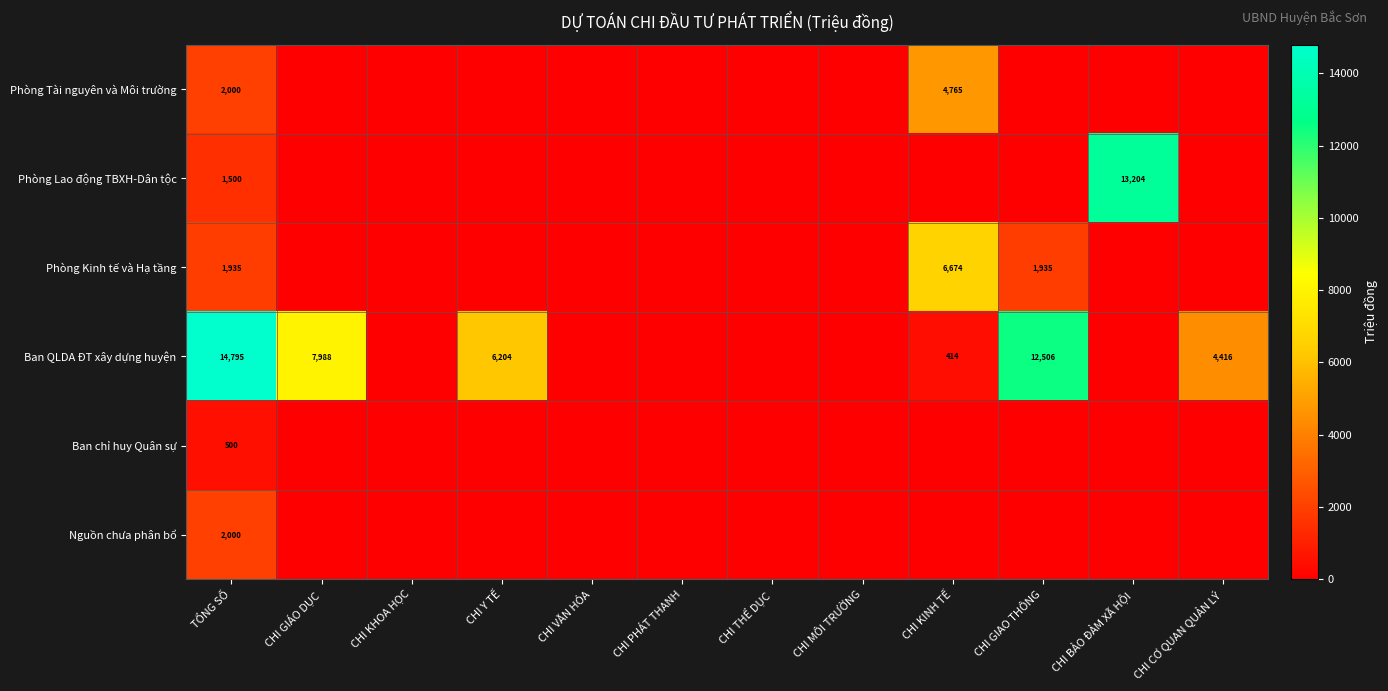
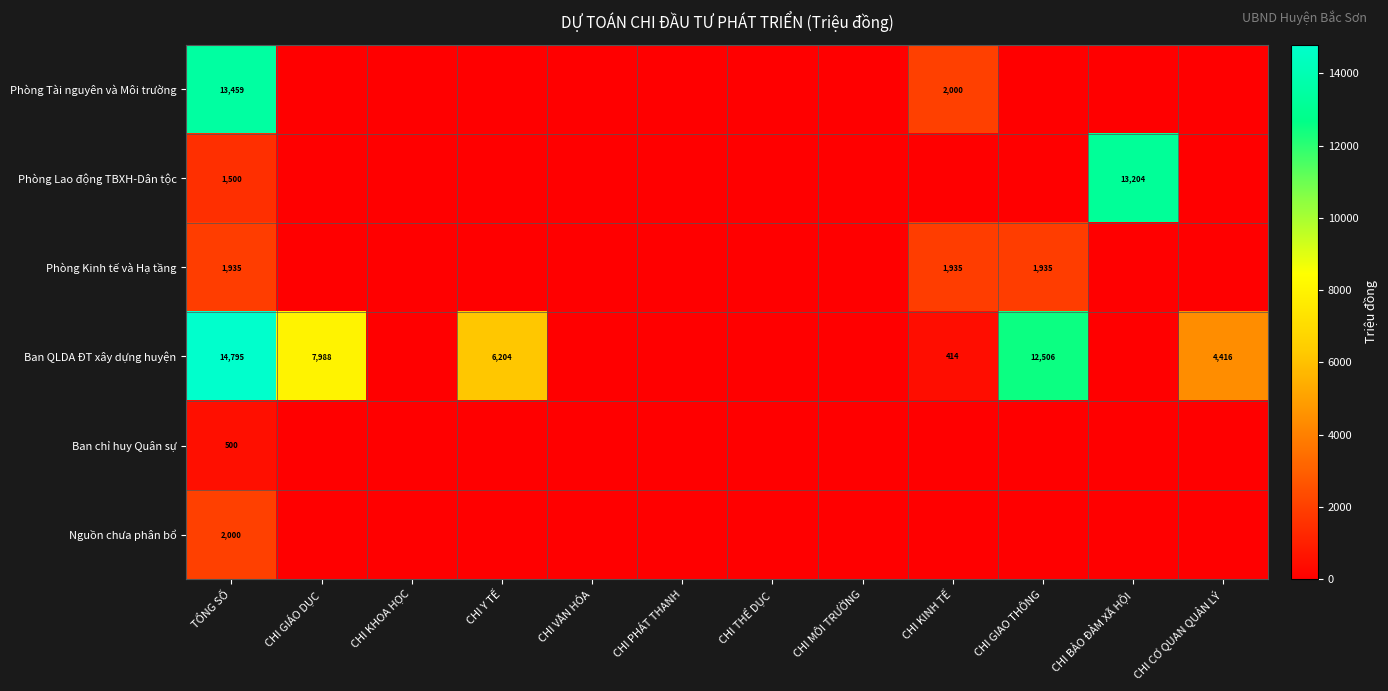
Phòng Tài nguyên và Môi trường, TỔNG SỐ: 2,000 -> 13,459
Phòng Tài nguyên và Môi trường, CHI KINH TẾ: 4,765 -> 2,000
Phòng Kinh tế và Hạ tầng, CHI KINH TẾ: 6,674 -> 1,935
